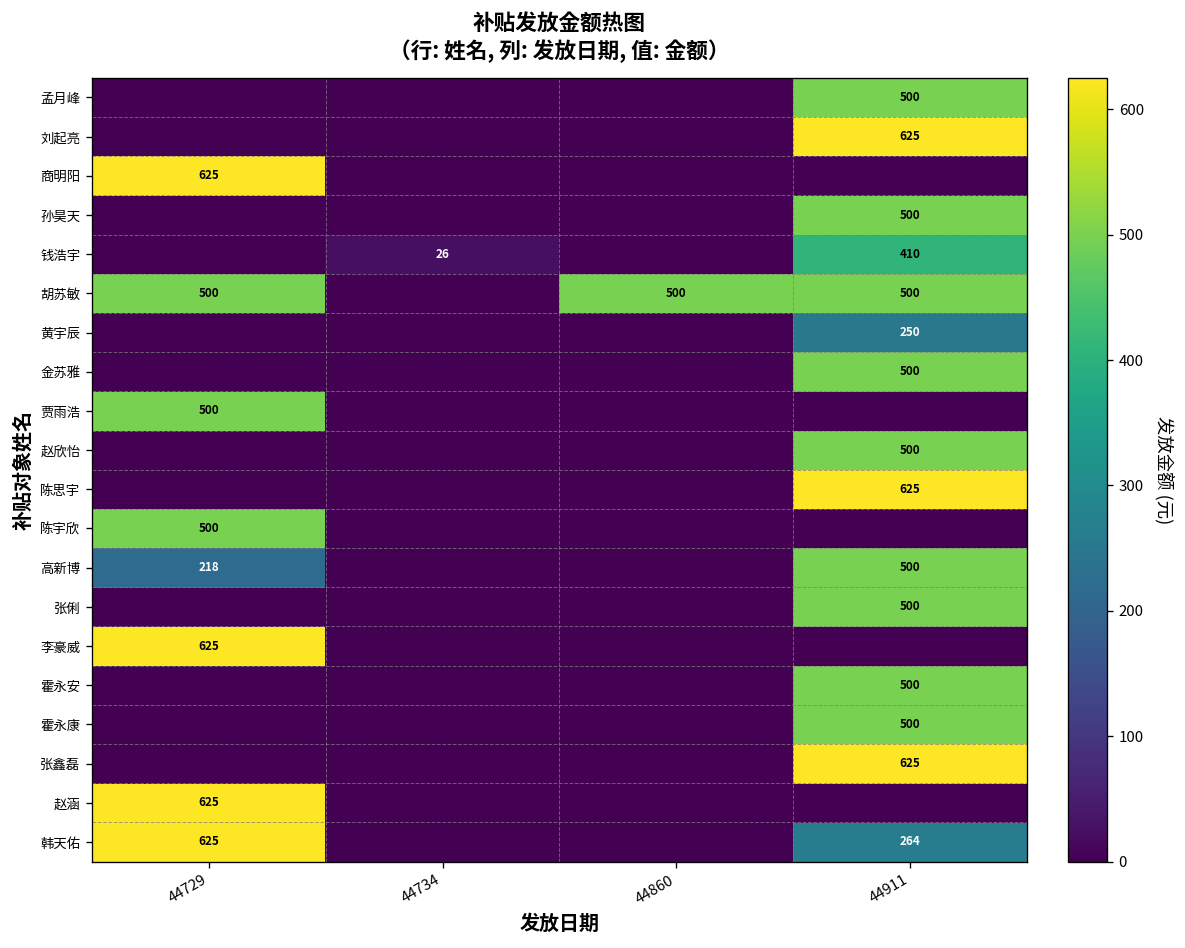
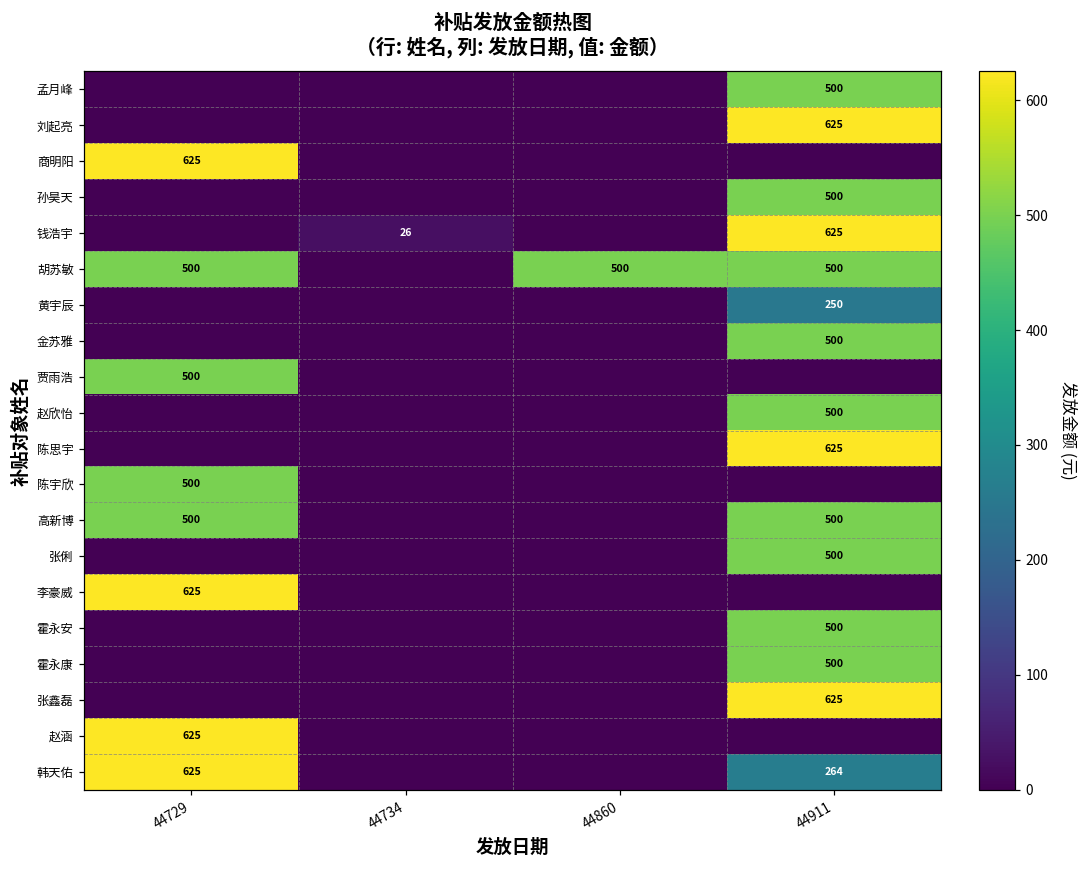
钱浩宇, 44911: 410 -> 625
高新博, 44729: 218 -> 500
